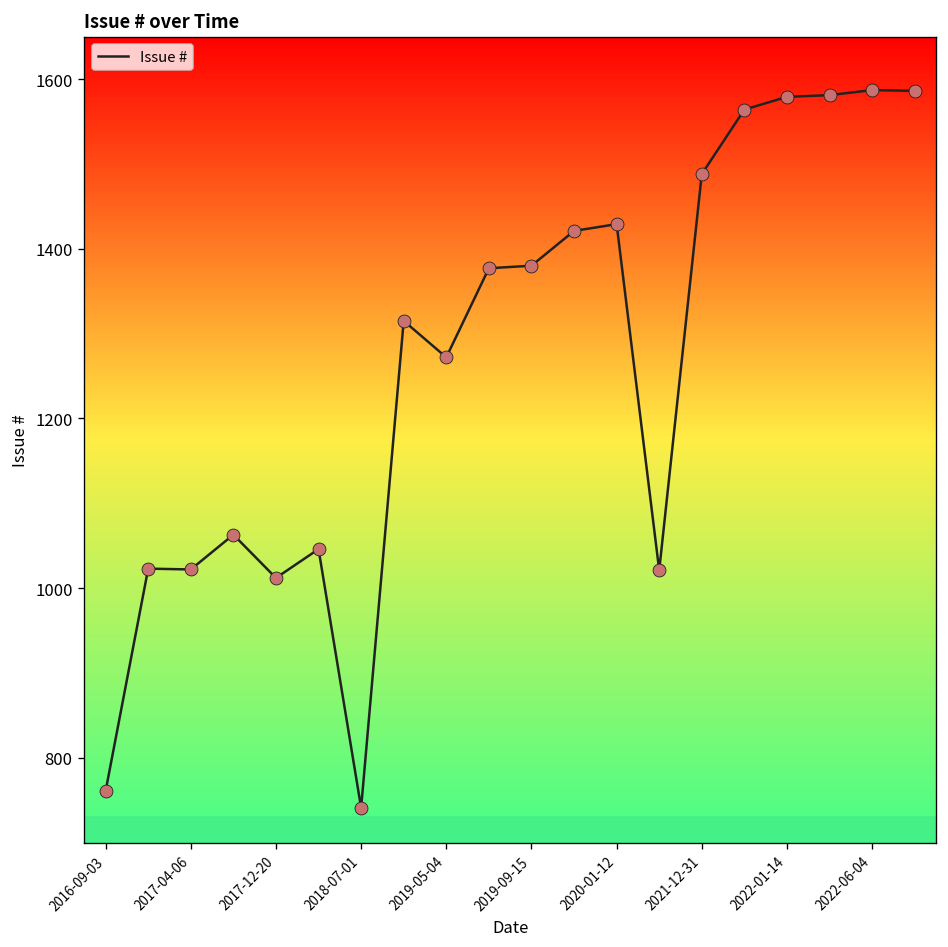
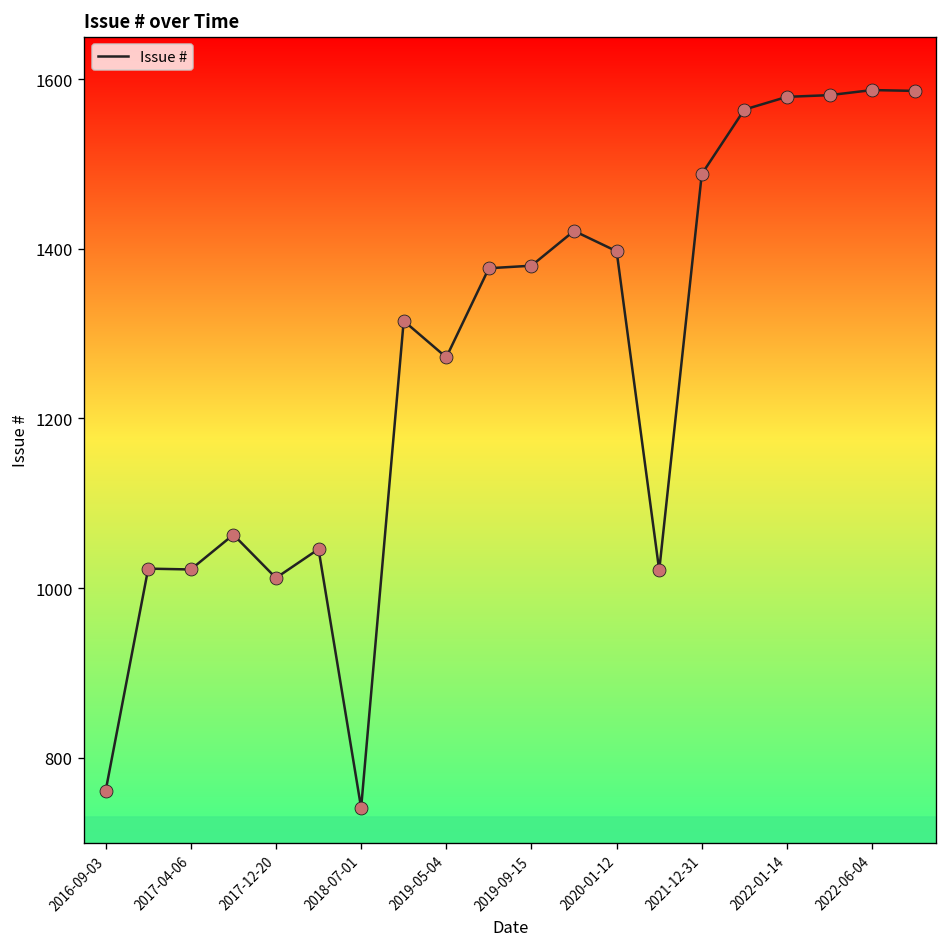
2020-01-12: 1430 -> 1400
